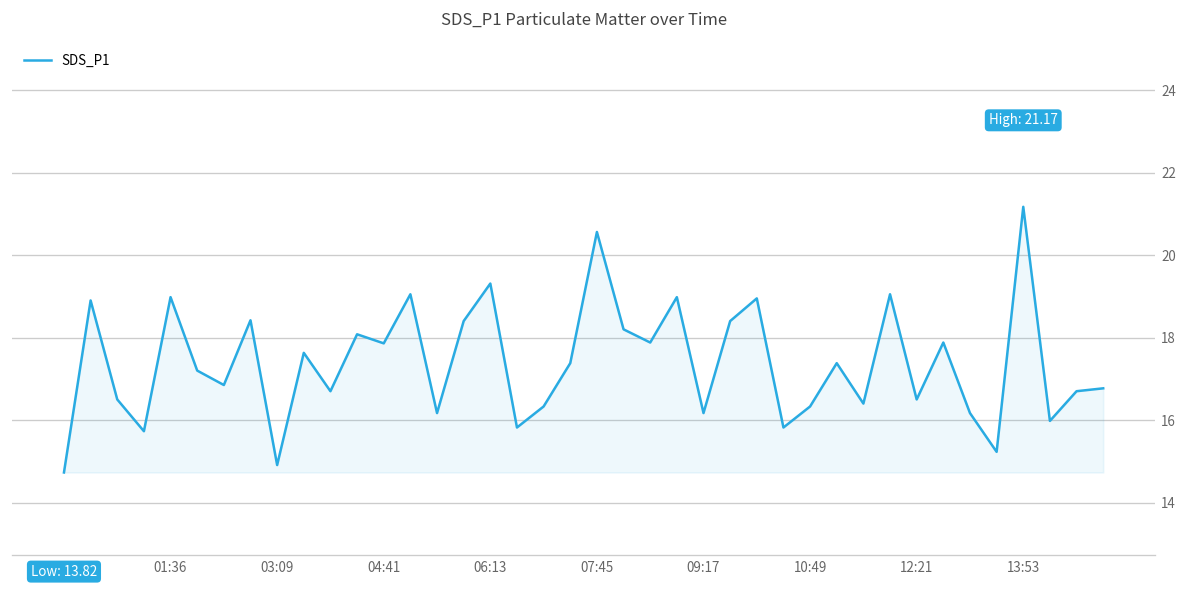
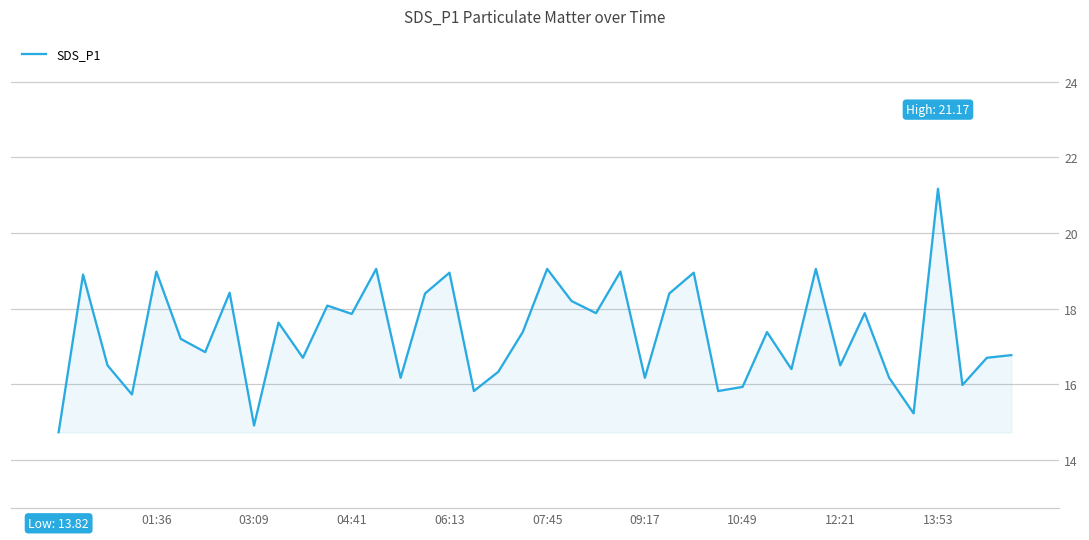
06:13: 19.3 -> 19.0
07:45: 20.6 -> 19.1
10:49: 16.3 -> 15.9
